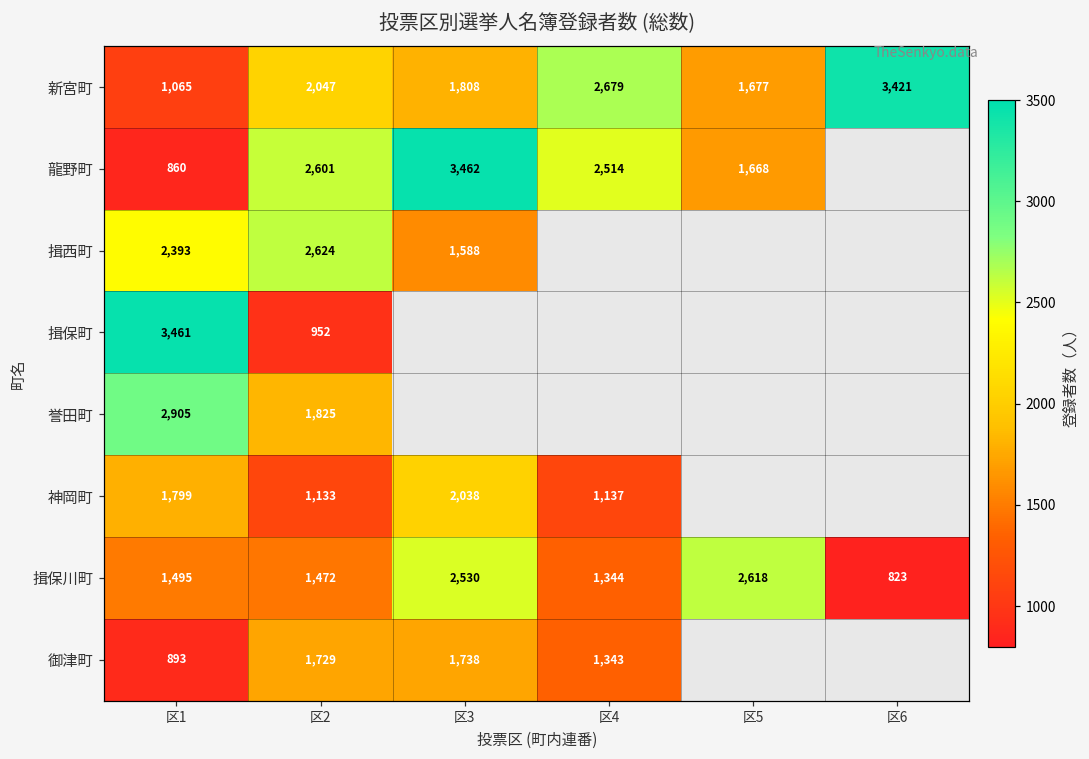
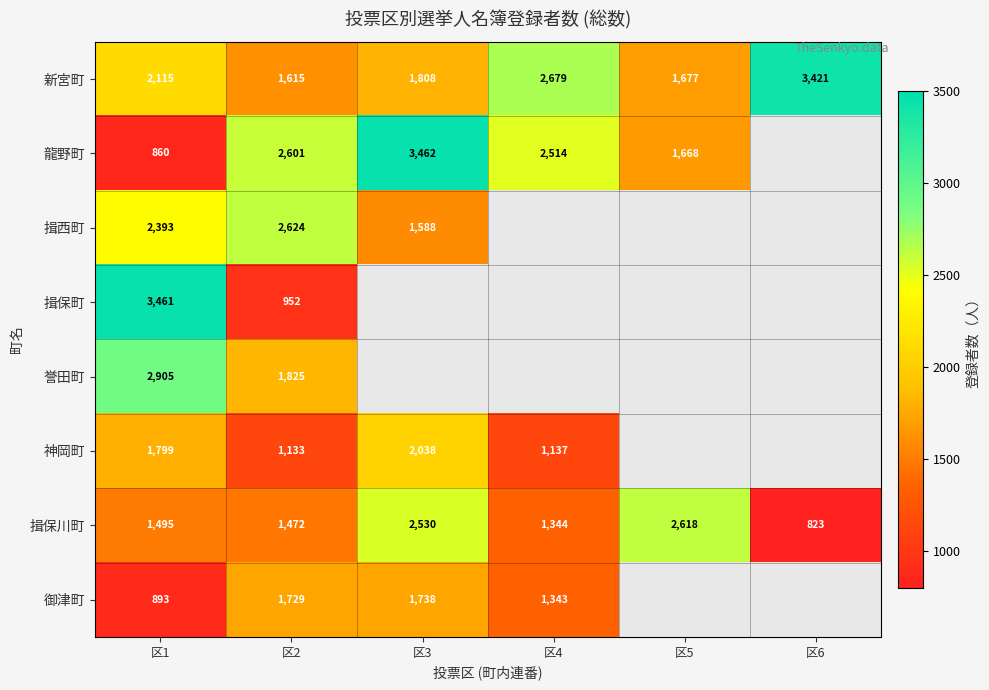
新宮町, 区1: 1,065 -> 2,115
新宮町, 区2: 2,047 -> 1,615
